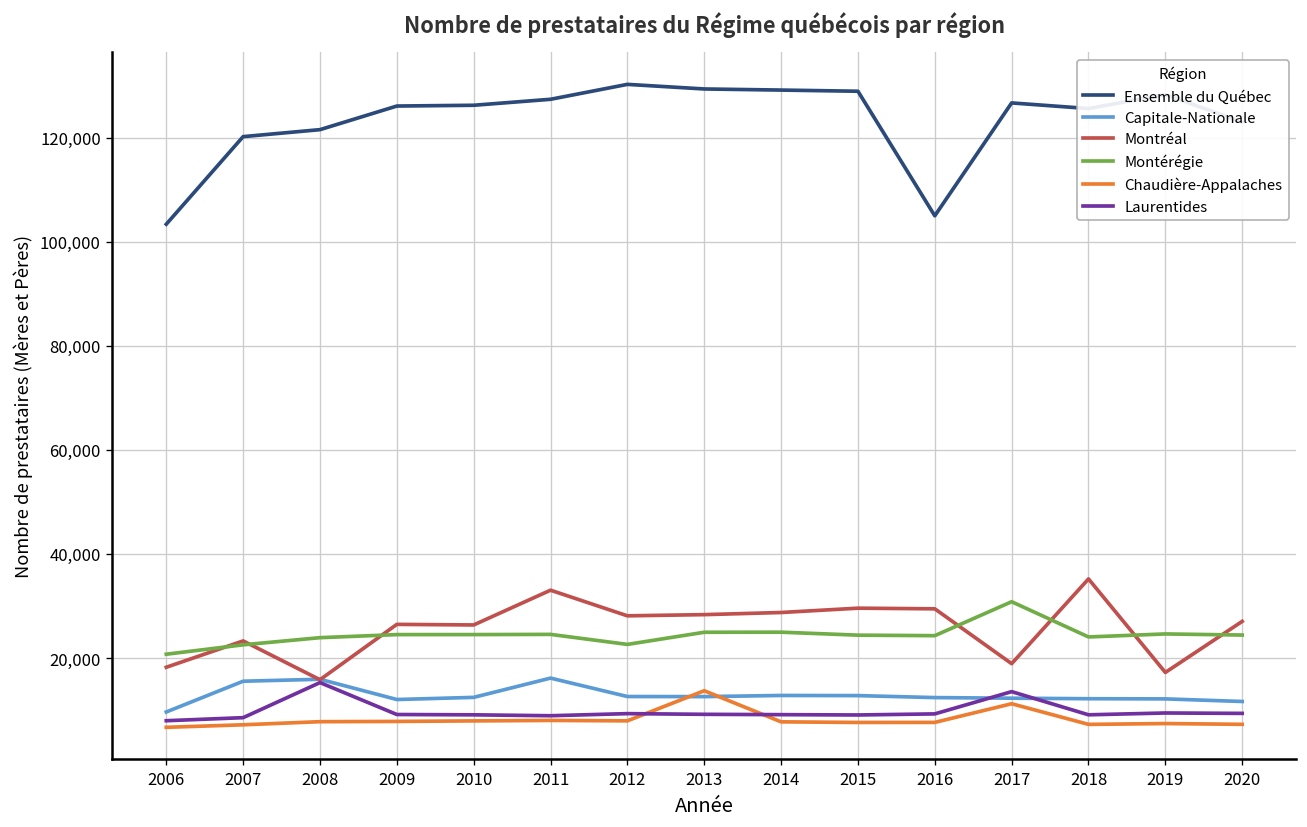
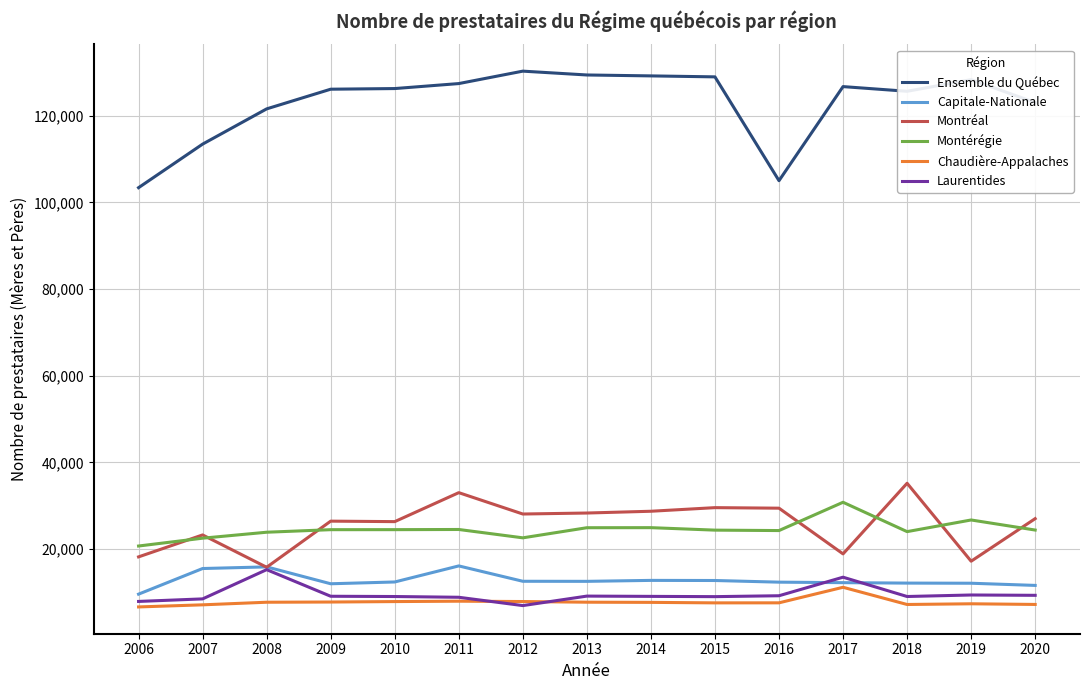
Ensemble du Québec, 2007: 120,000 -> 113,000
Laurentides, 2012: 9,000 -> 7,000
Chaudière-Appalaches, 2013: 14,000 -> 8,000
Montérégie, 2019: 25,000 -> 27,000
